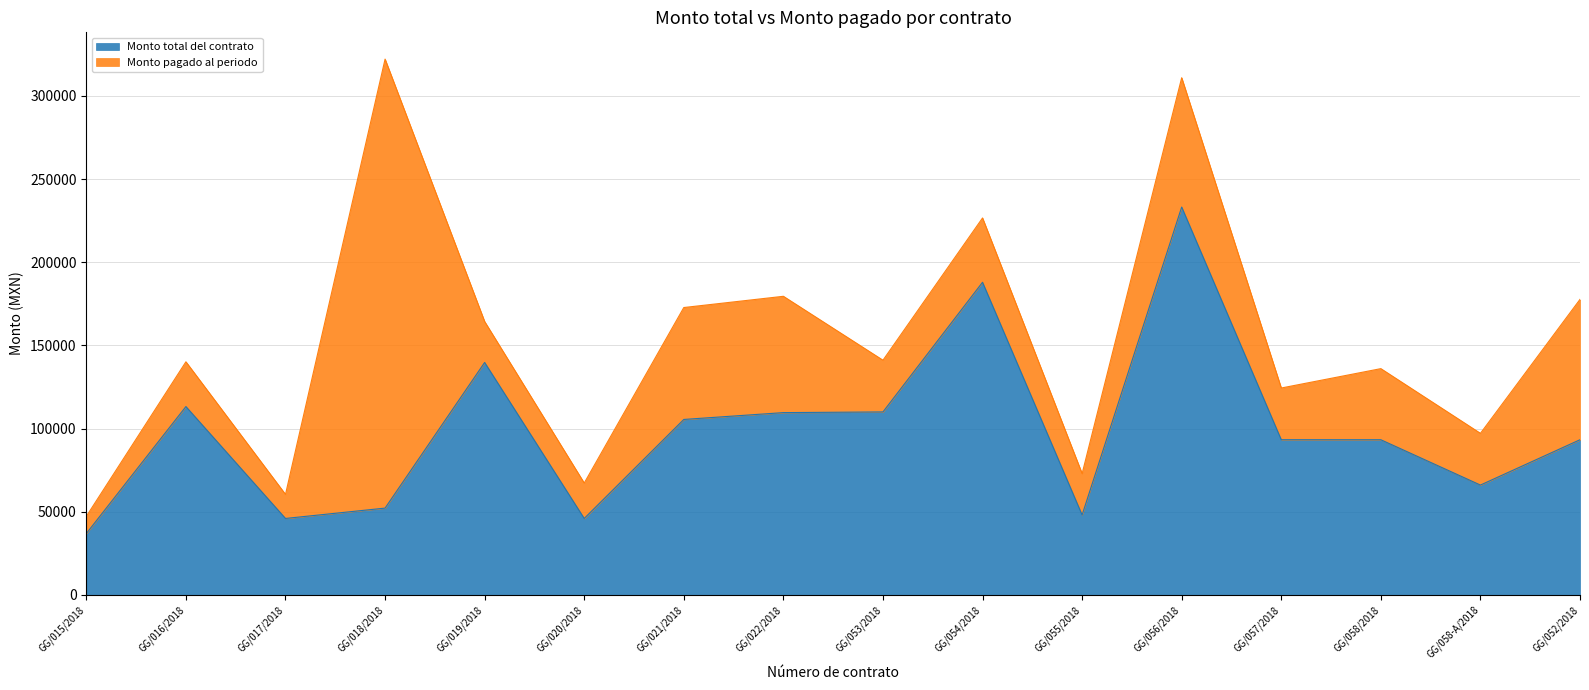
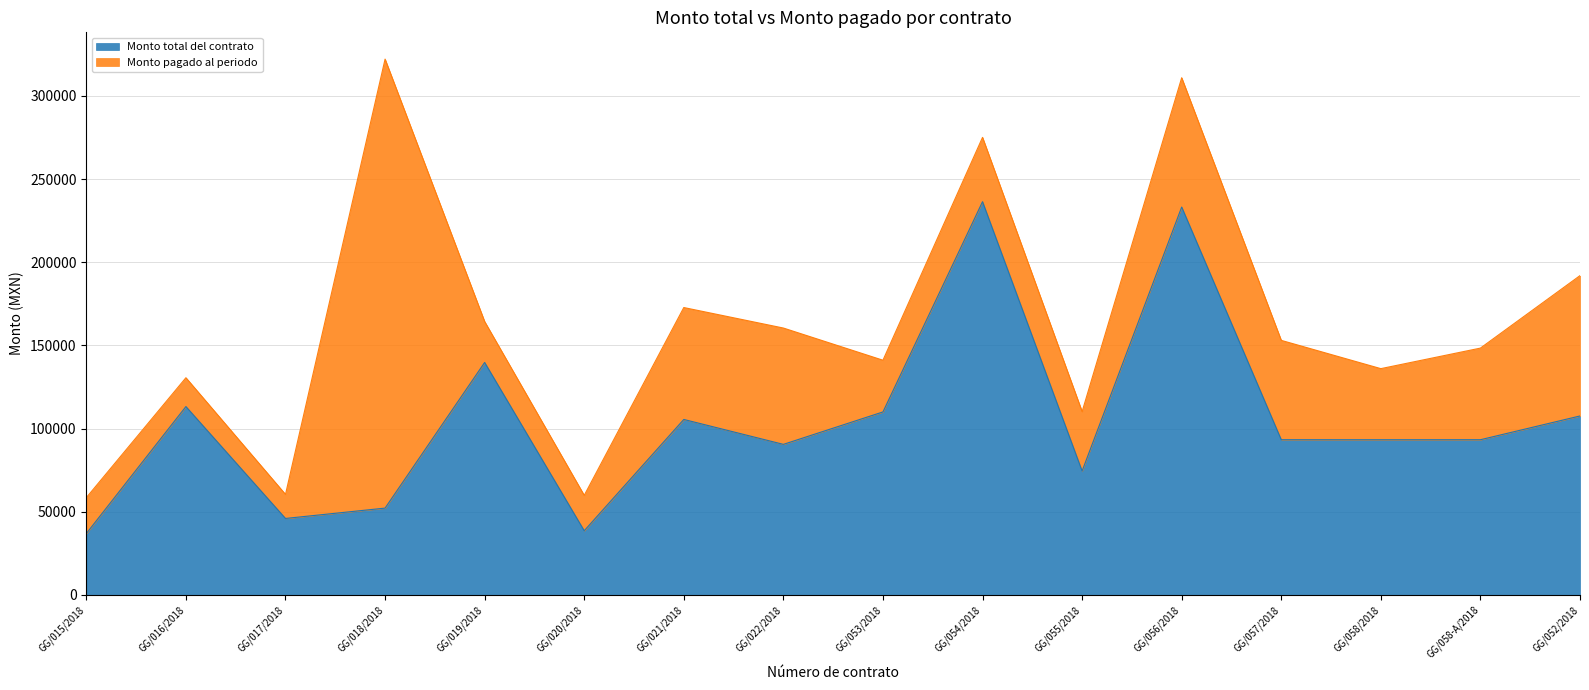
Monto pagado al periodo, GG/015/2018: 10000 -> 22000
Monto pagado al periodo, GG/016/2018: 27000 -> 17000
Monto total del contrato, GG/020/2018: 46000 -> 39000
Monto total del contrato, GG/022/2018: 110000 -> 90000
Monto total del contrato, GG/054/2018: 188000 -> 236000
Monto total del contrato, GG/055/2018: 48000 -> 74000
Monto pagado al periodo, GG/055/2018: 25000 -> 36000
Monto pagado al periodo, GG/057/2018: 31000 -> 60000
Monto total del contrato, GG/058-A/2018: 66000 -> 93000
Monto pagado al periodo, GG/058-A/2018: 31000 -> 55000
Monto total del contrato, GG/052/2018: 93000 -> 108000
